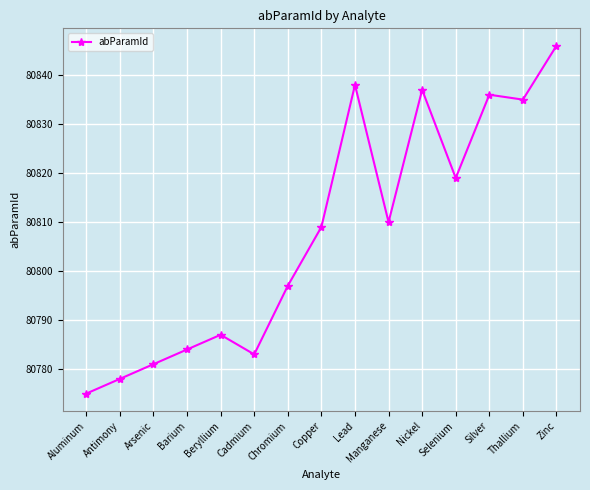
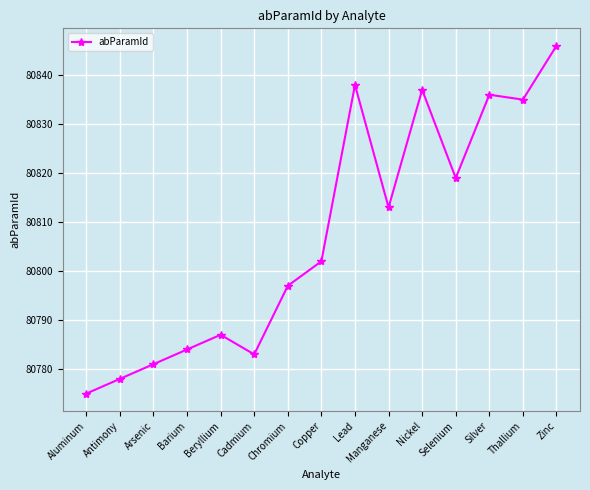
Copper: 80809 -> 80802
Manganese: 80810 -> 80813
